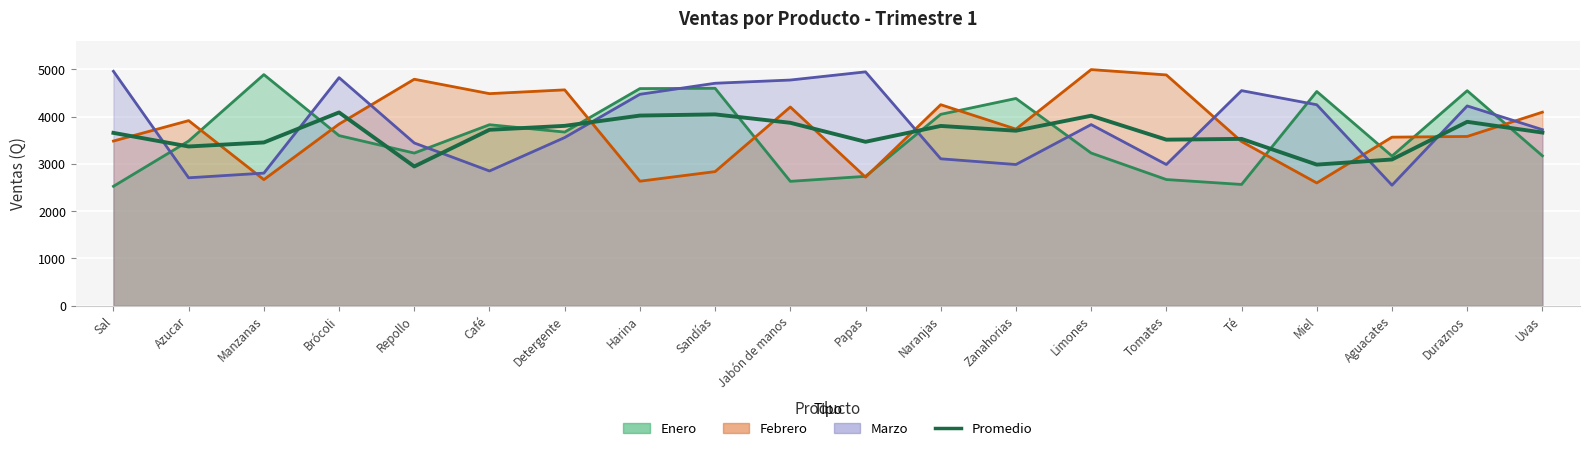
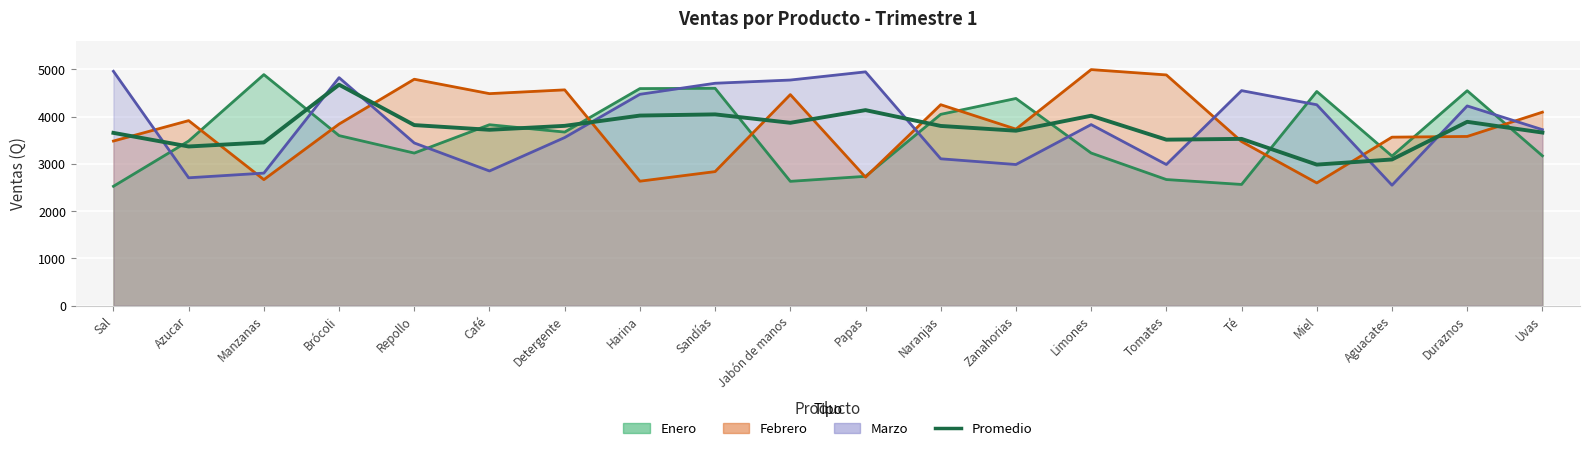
Promedio, Brócoli: 4100 -> 4700
Promedio, Repollo: 2900 -> 3800
Febrero, Jabón de manos: 4200 -> 4500
Promedio, Papas: 3500 -> 4100
